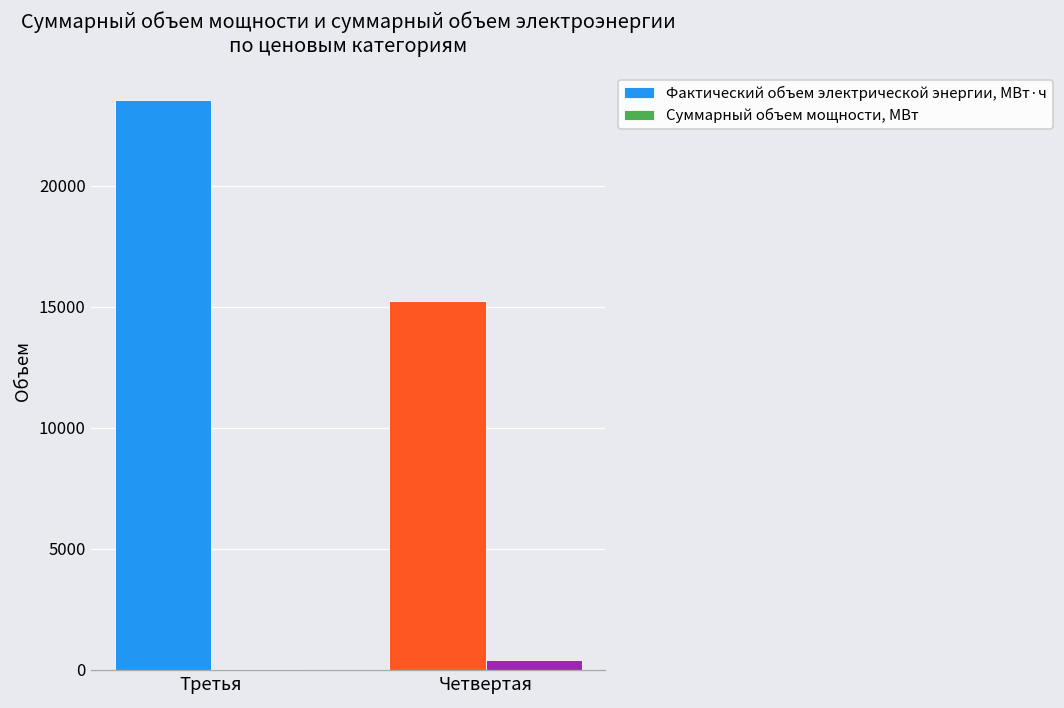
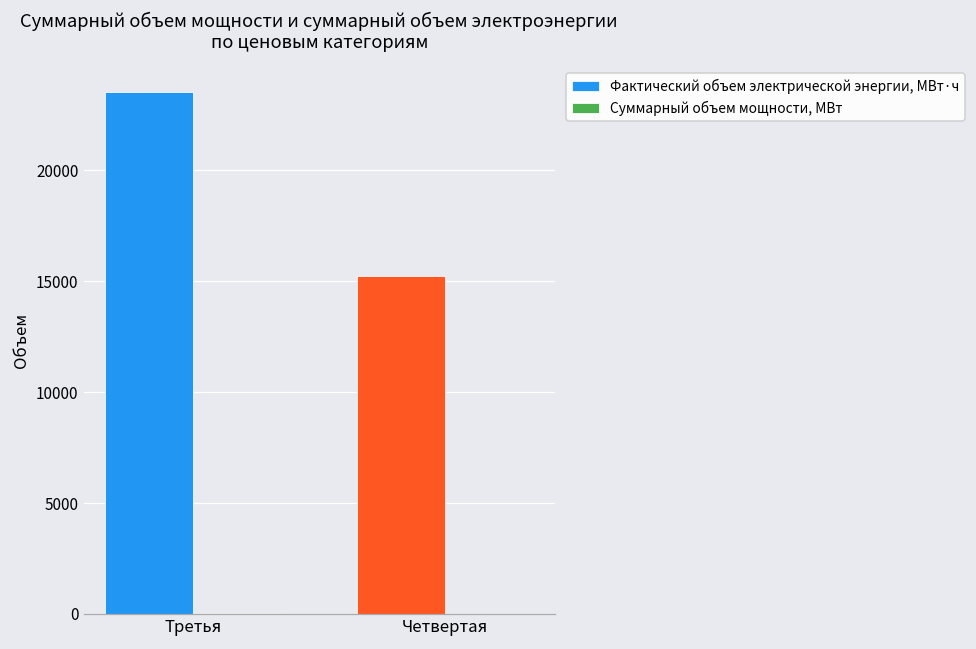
Суммарный объем мощности, МВт, Четвертая: 400 -> 0
